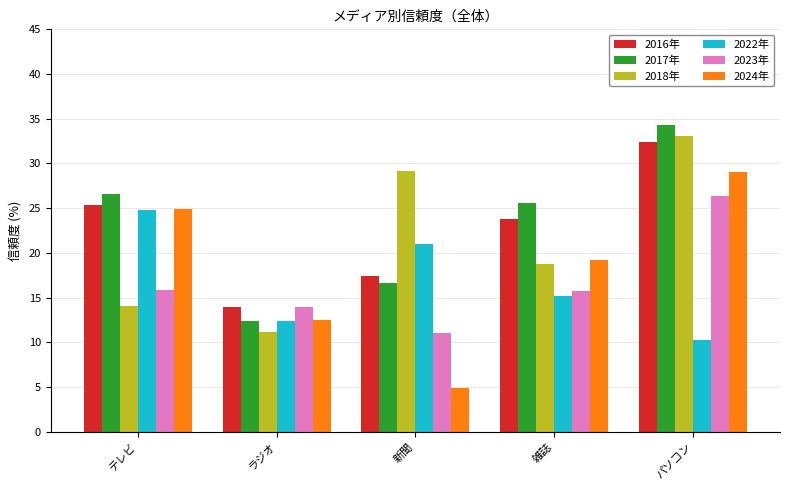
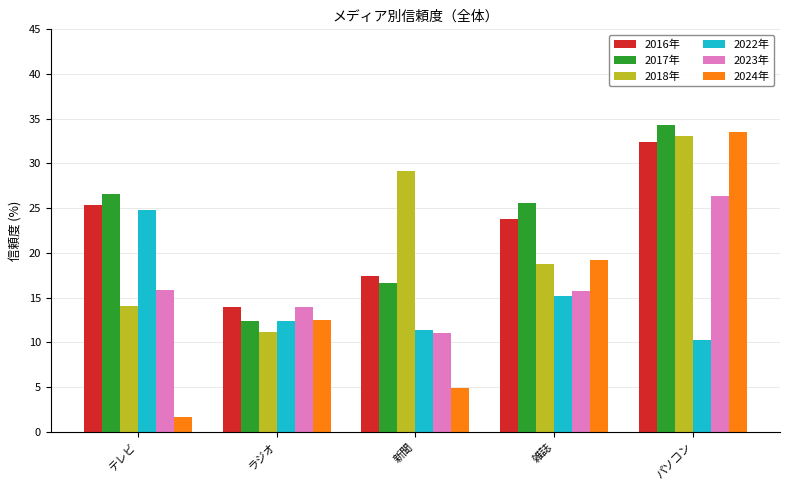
2024年, テレビ: 25 -> 2
2022年, 新聞: 21 -> 11
2024年, パソコン: 29 -> 34
